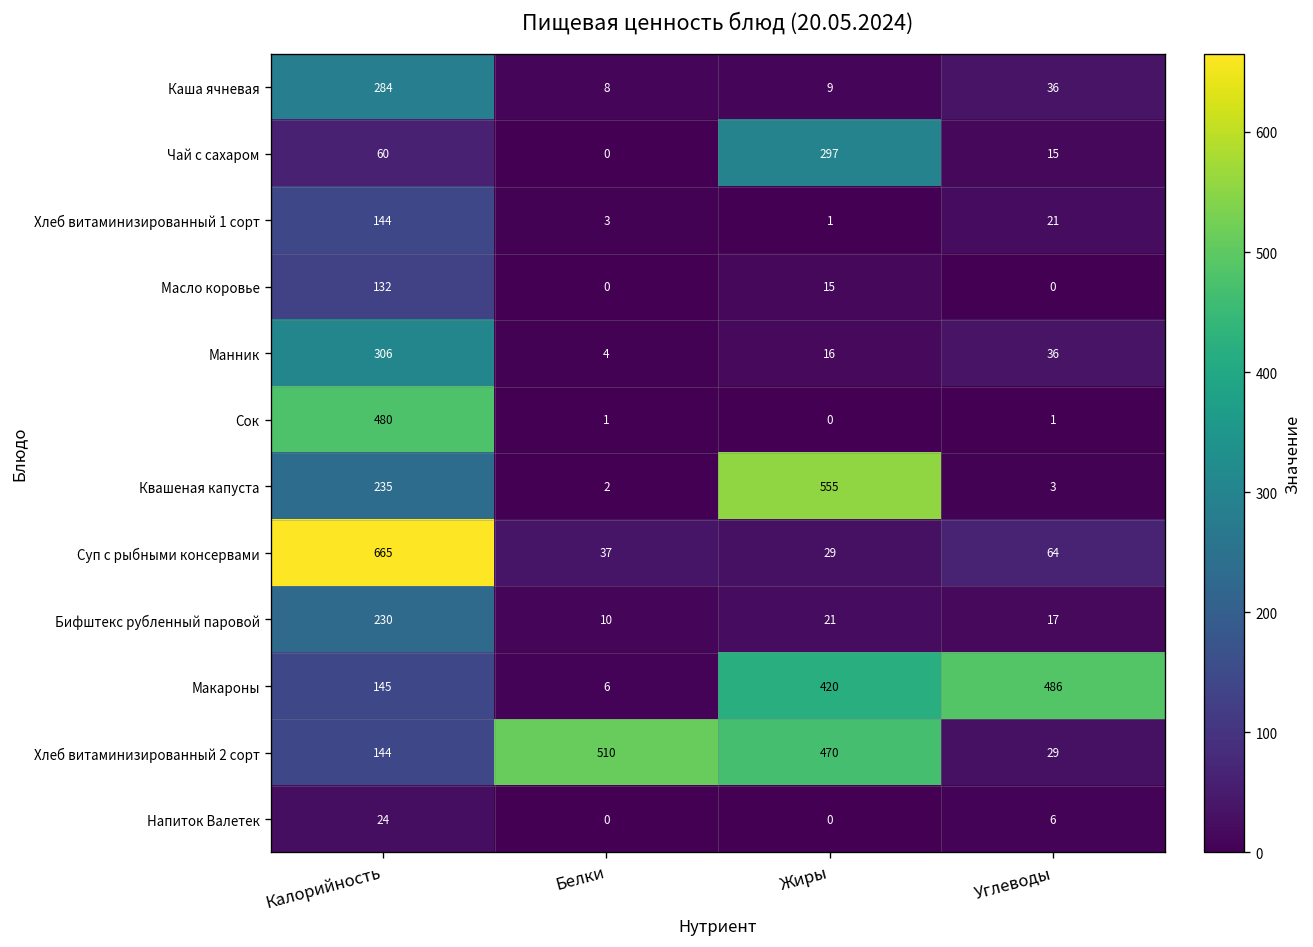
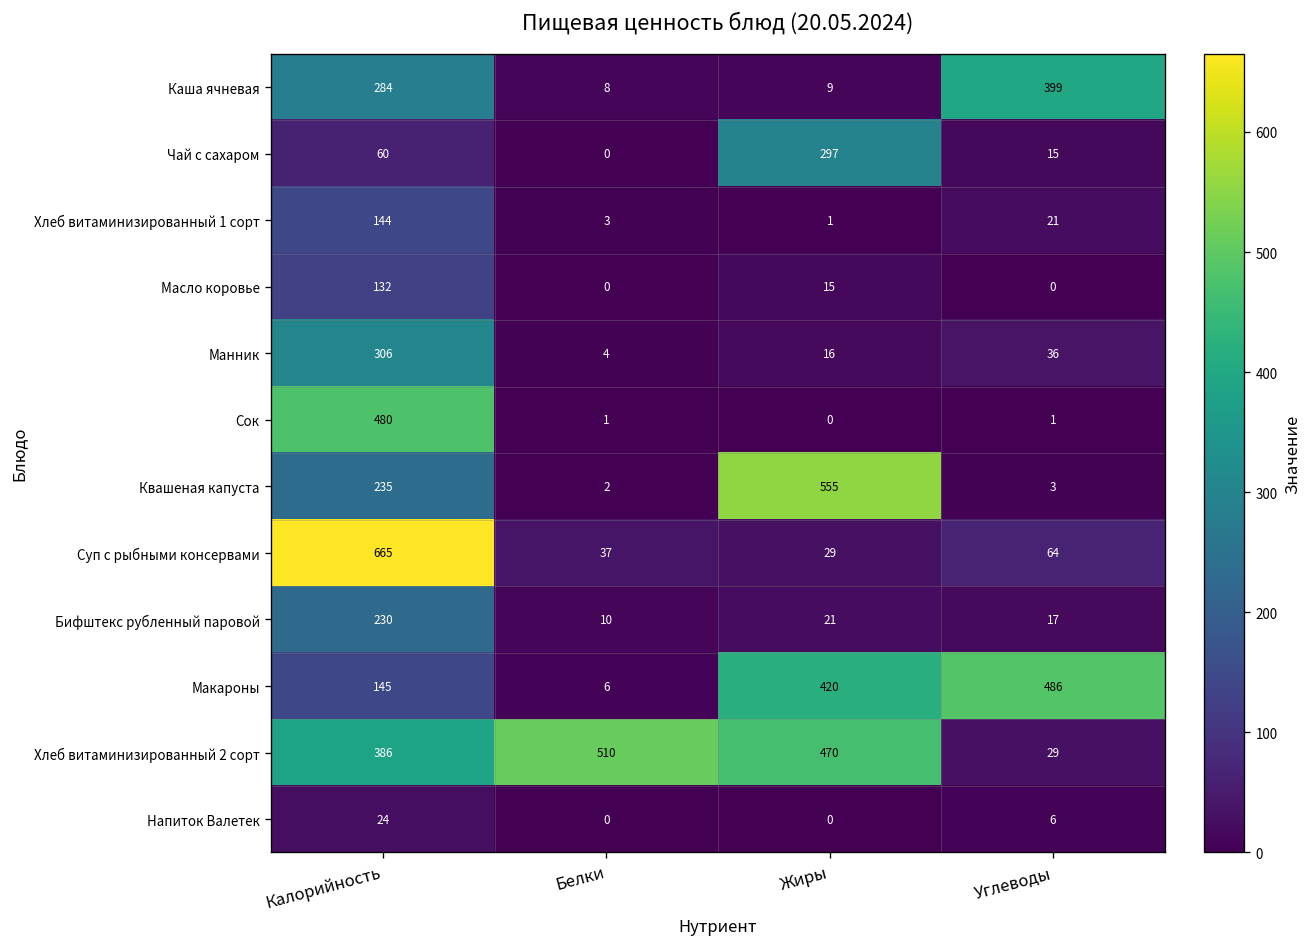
Каша ячневая, Углеводы: 36 -> 399
Хлеб витаминизированный 2 сорт, Калорийность: 144 -> 386
